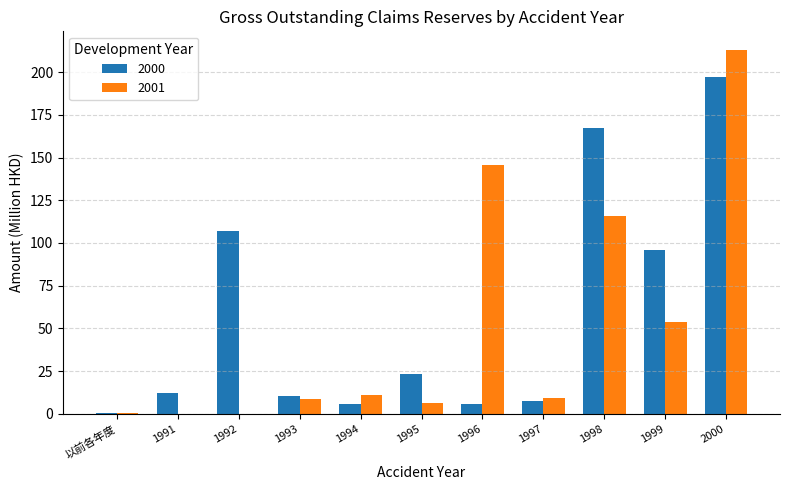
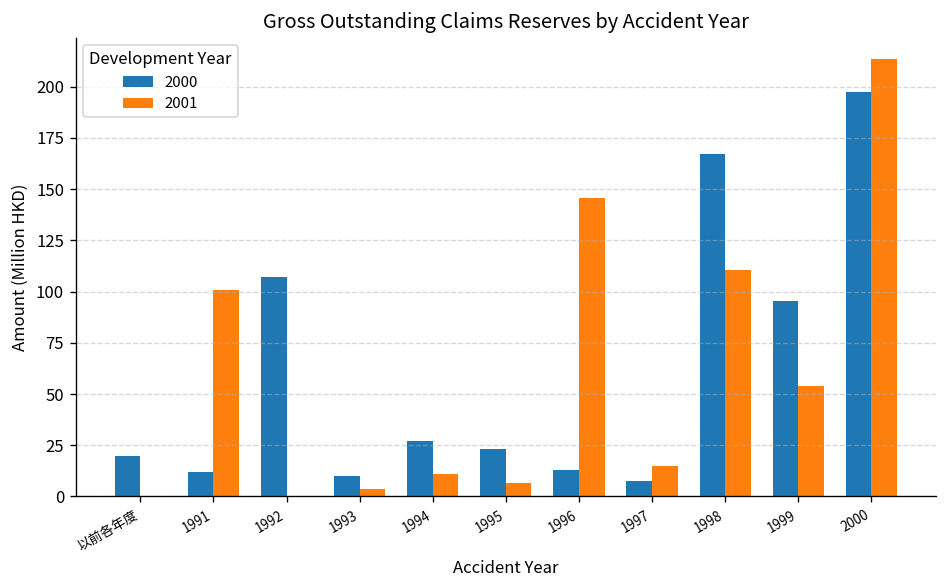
2000, 以前各年度: 1 -> 20
2001, 1991: 0 -> 101
2001, 1993: 9 -> 3
2000, 1994: 6 -> 27
2000, 1996: 5 -> 13
2001, 1997: 9 -> 15
2001, 1998: 116 -> 111
